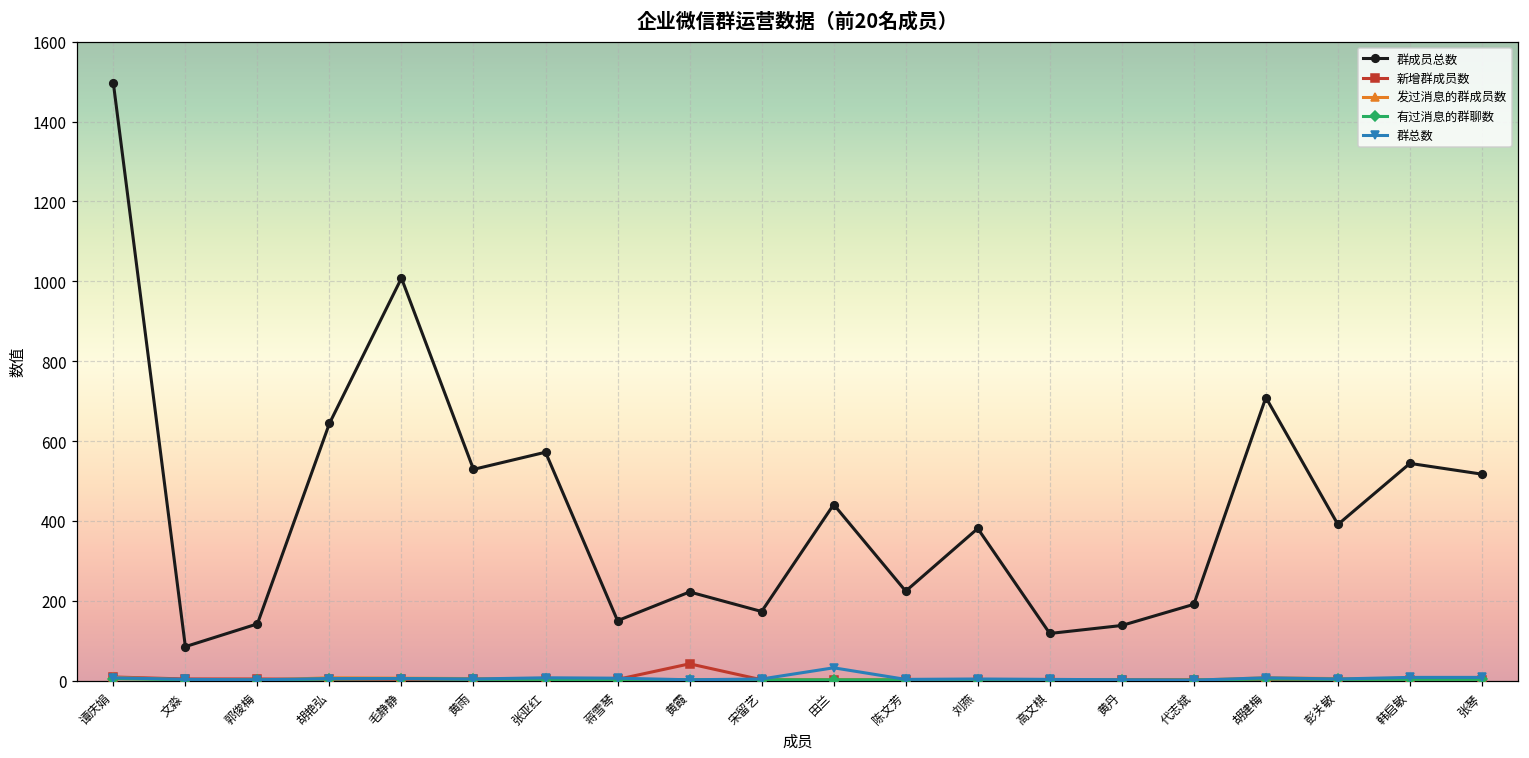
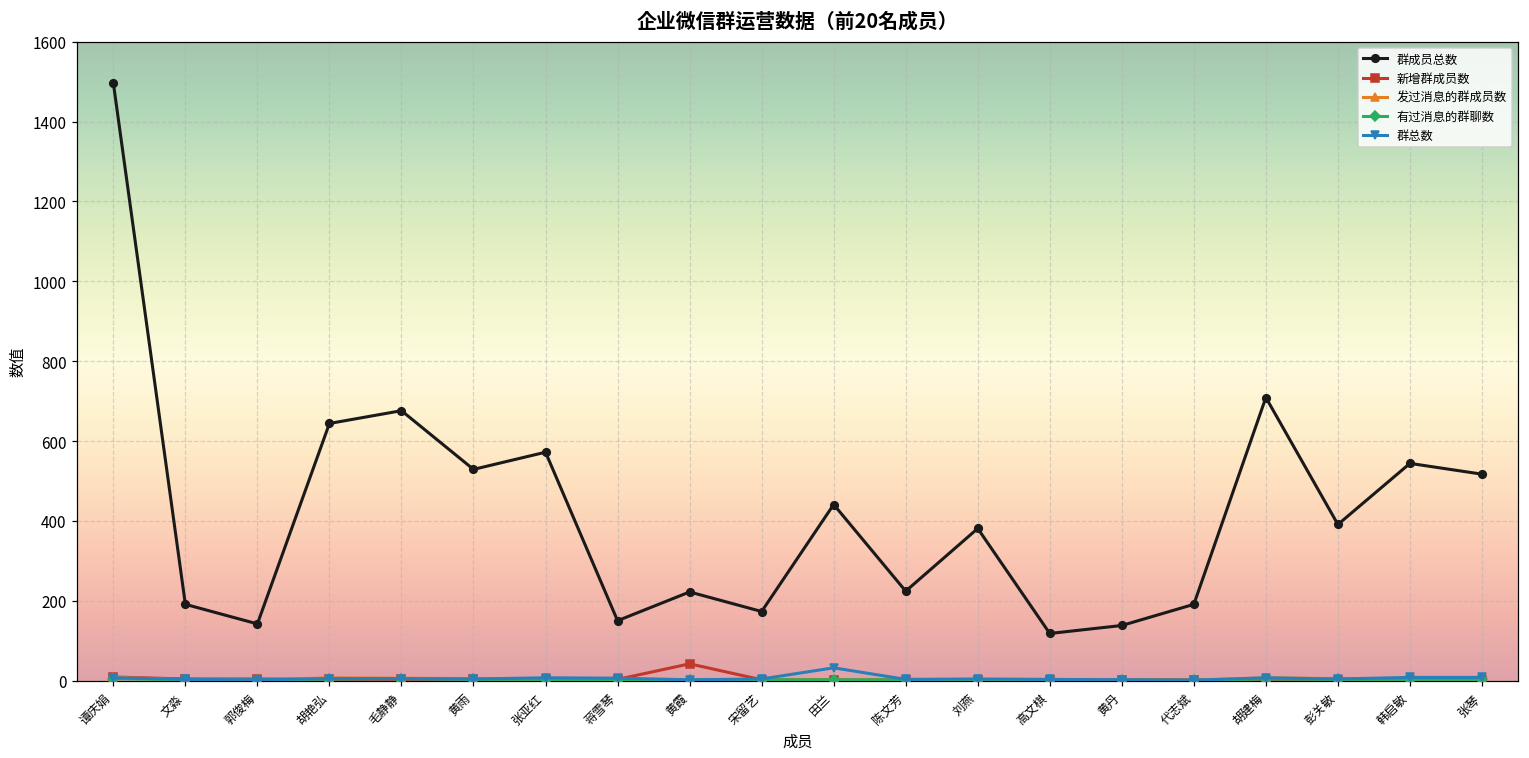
群成员总数, 文淼: 90 -> 190
群成员总数, 毛静静: 1010 -> 680
